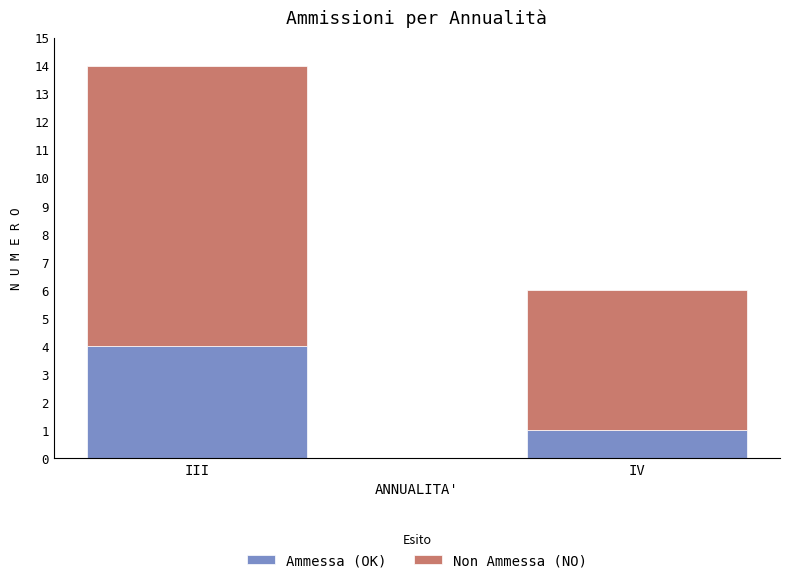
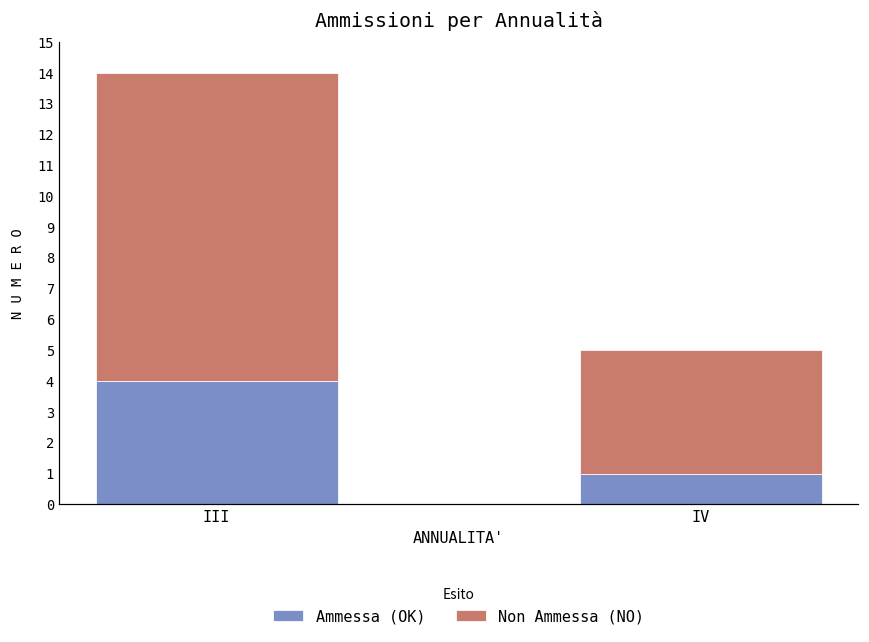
Non Ammessa (NO), IV: 5 -> 4
